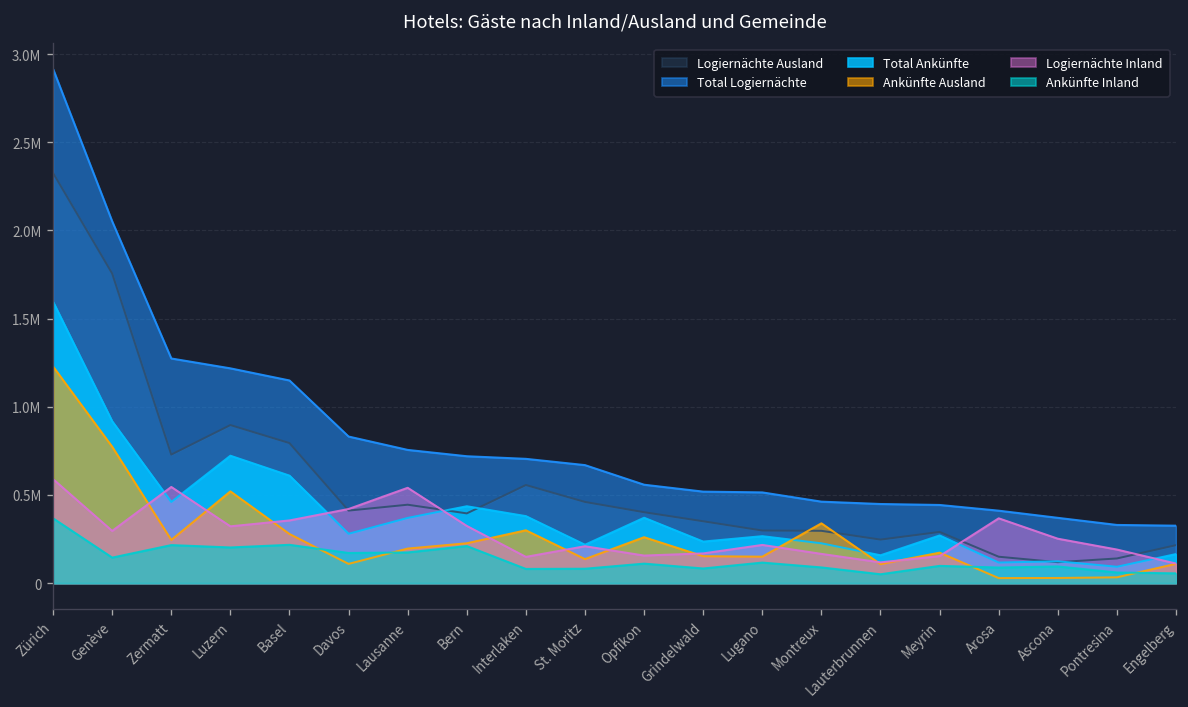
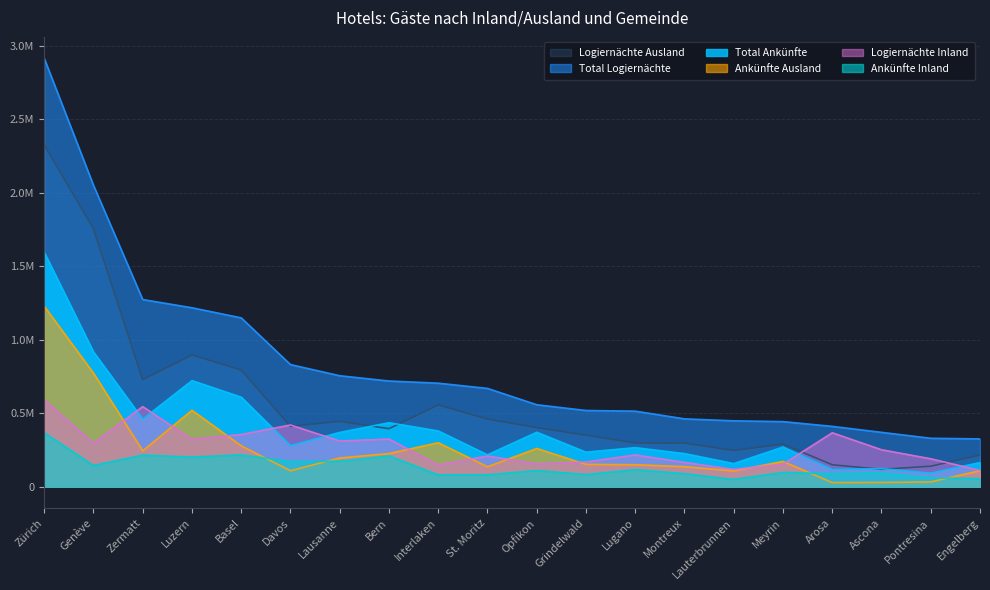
Logiernächte Inland, Lausanne: 540000 -> 310000
Ankünfte Ausland, Montreux: 340000 -> 140000
